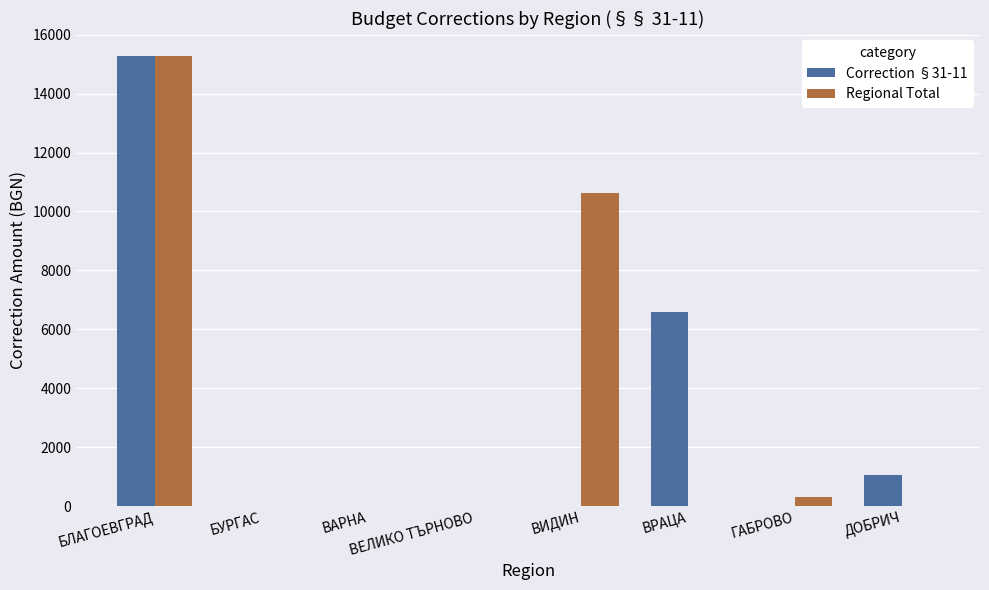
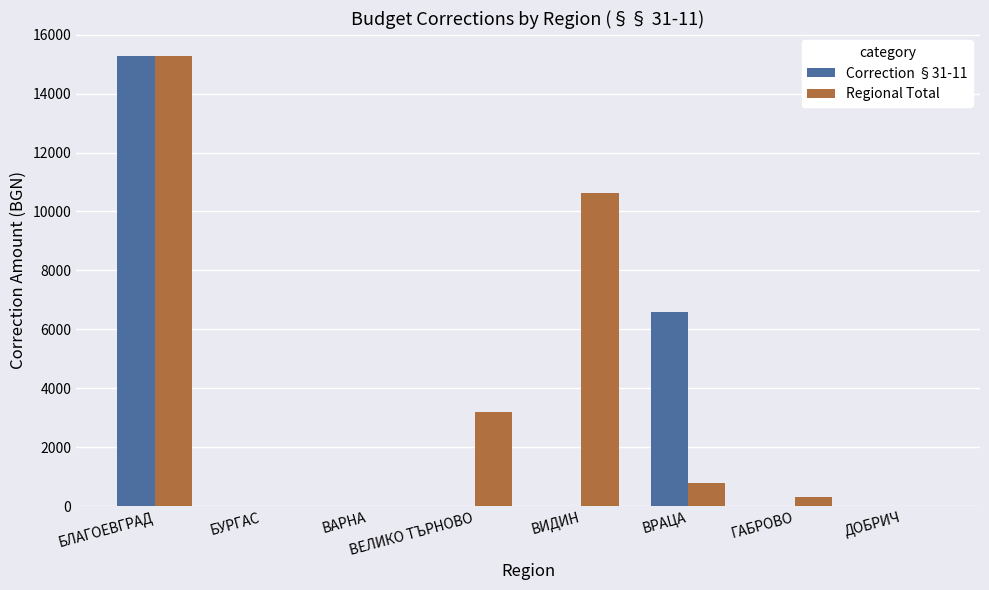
Regional Total, ВЕЛИКО ТЪРНОВО: 0 -> 3200
Regional Total, ВРАЦА: 0 -> 800
Correction §31-11, ДОБРИЧ: 1100 -> 0
